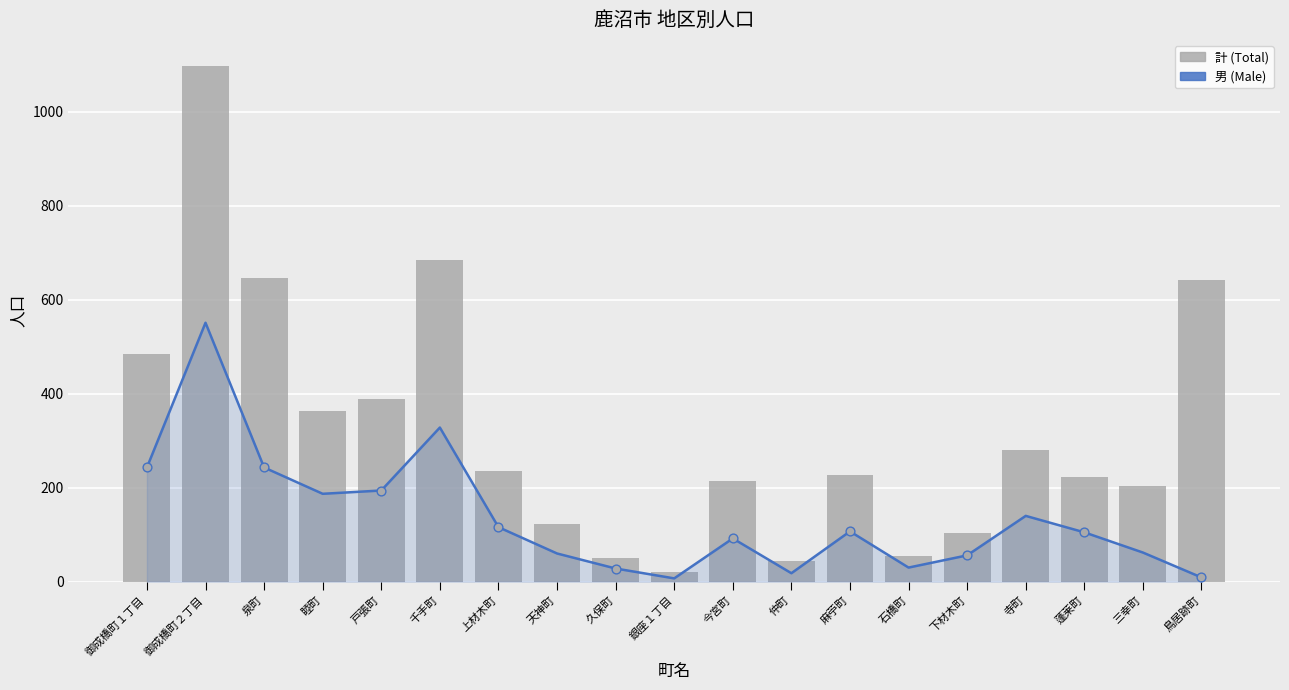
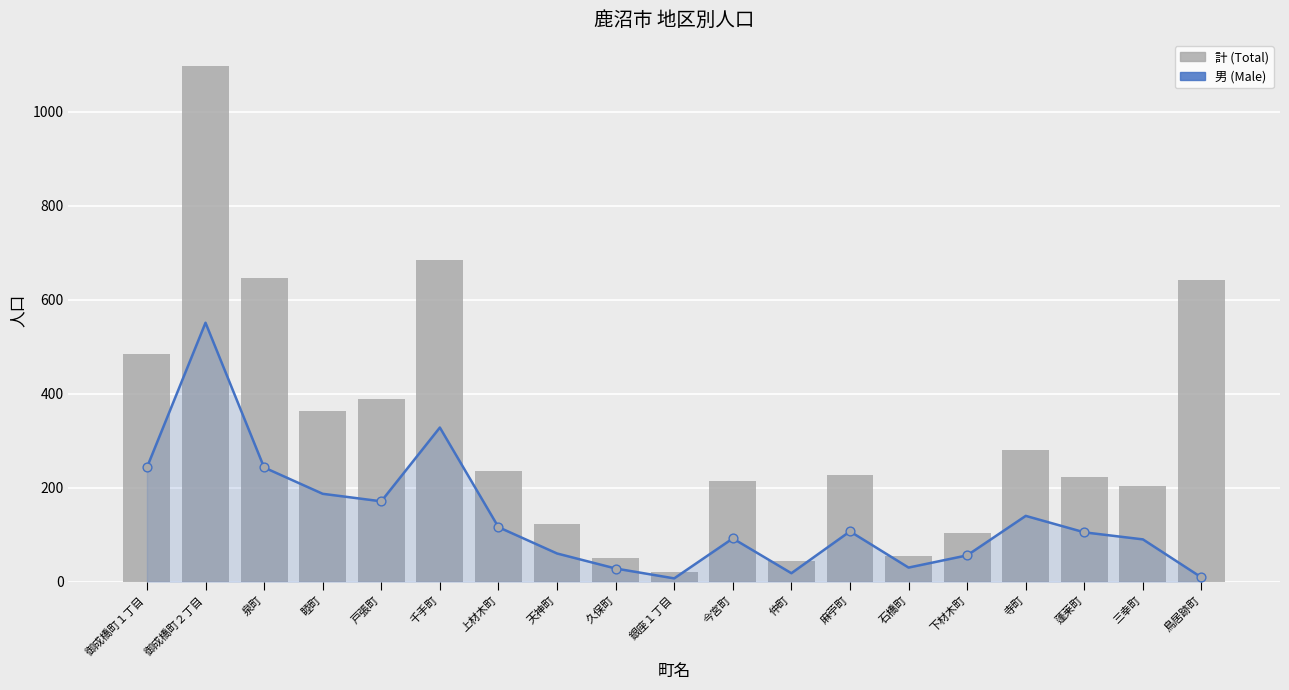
男 (Male), 戸張町: 190 -> 170
男 (Male), 三幸町: 60 -> 90
